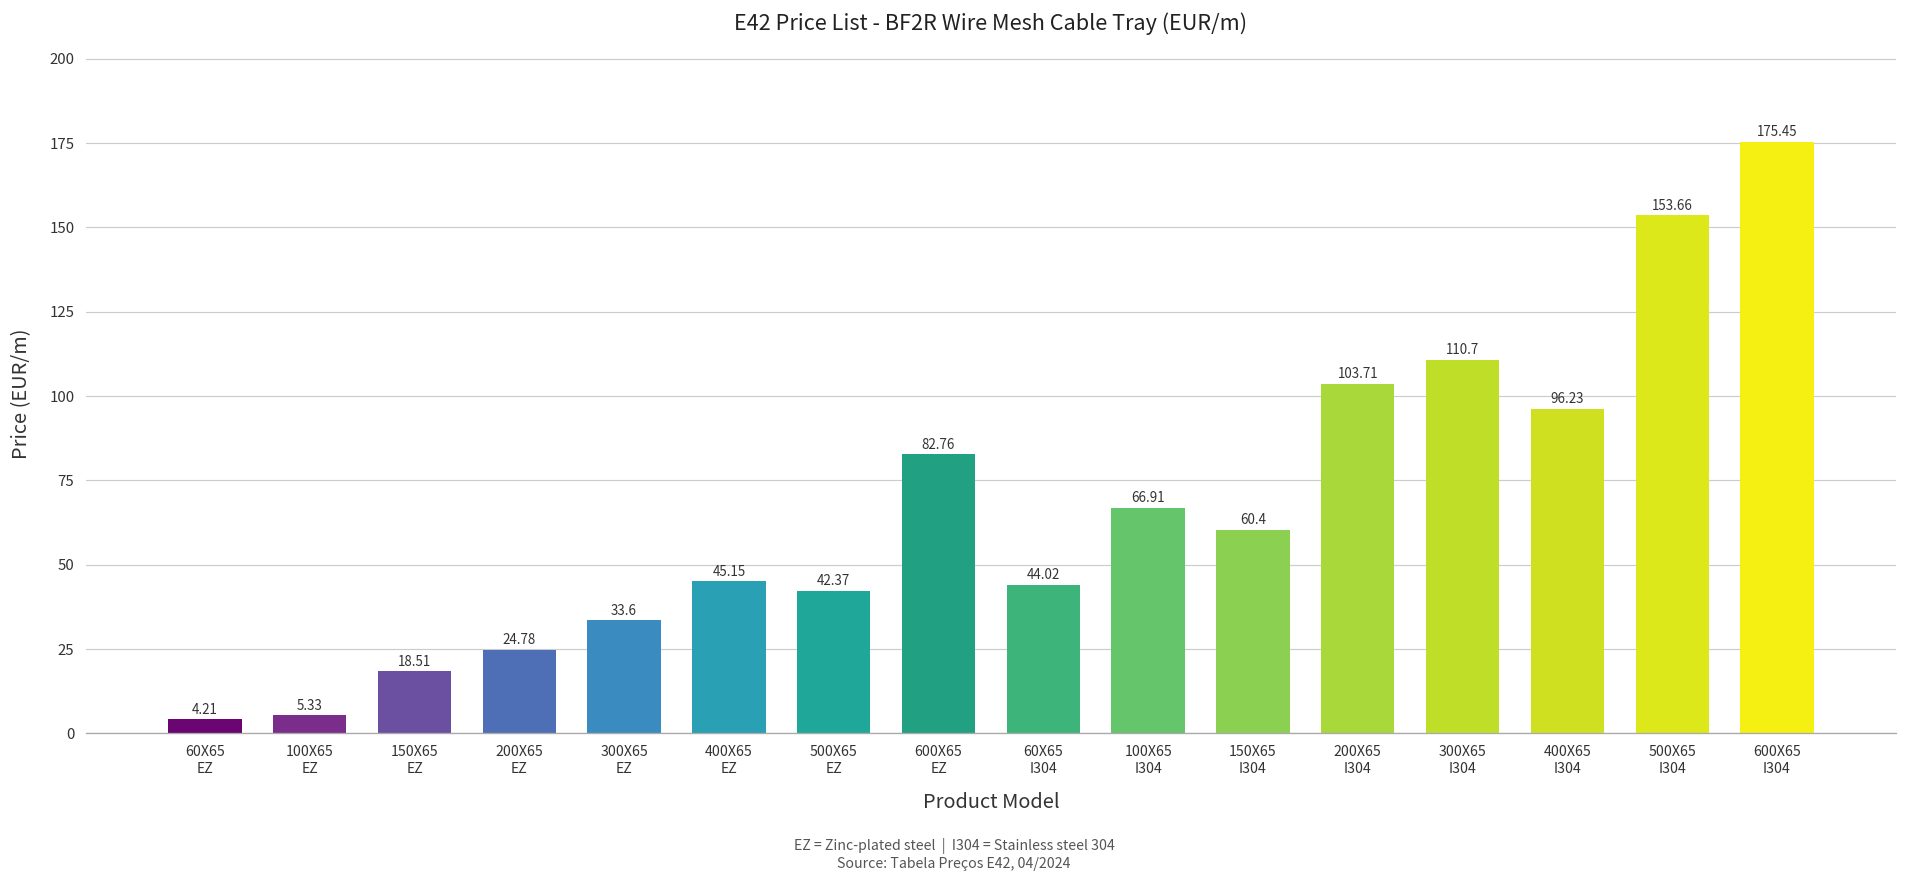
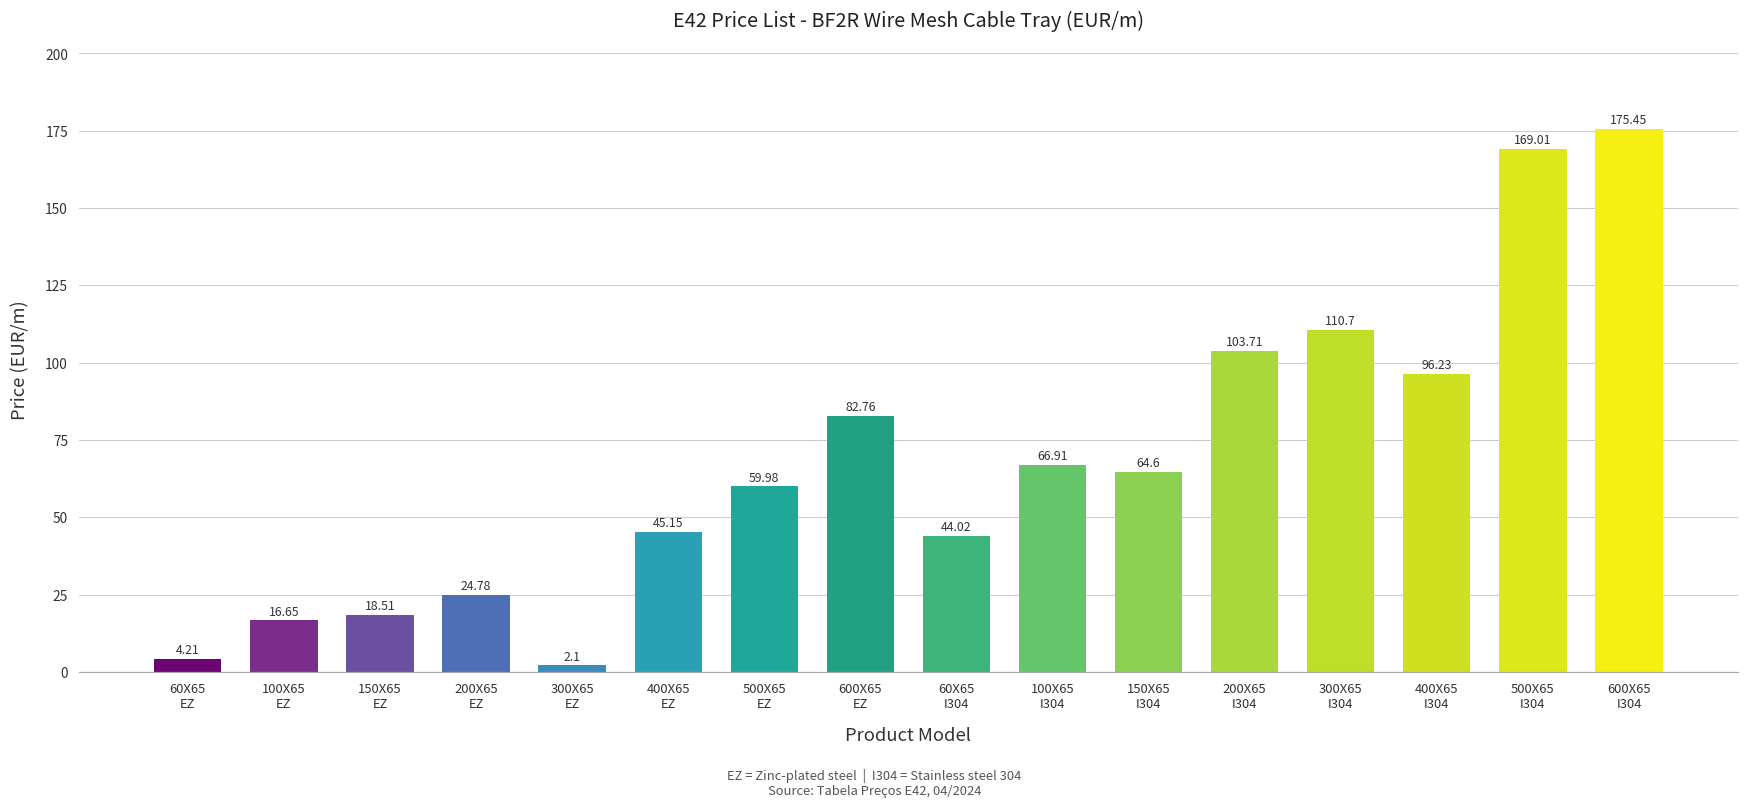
100X65 EZ: 5.33 -> 16.65
300X65 EZ: 33.6 -> 2.1
500X65 EZ: 42.37 -> 59.98
150X65 I304: 60.4 -> 64.6
500X65 I304: 153.66 -> 169.01
